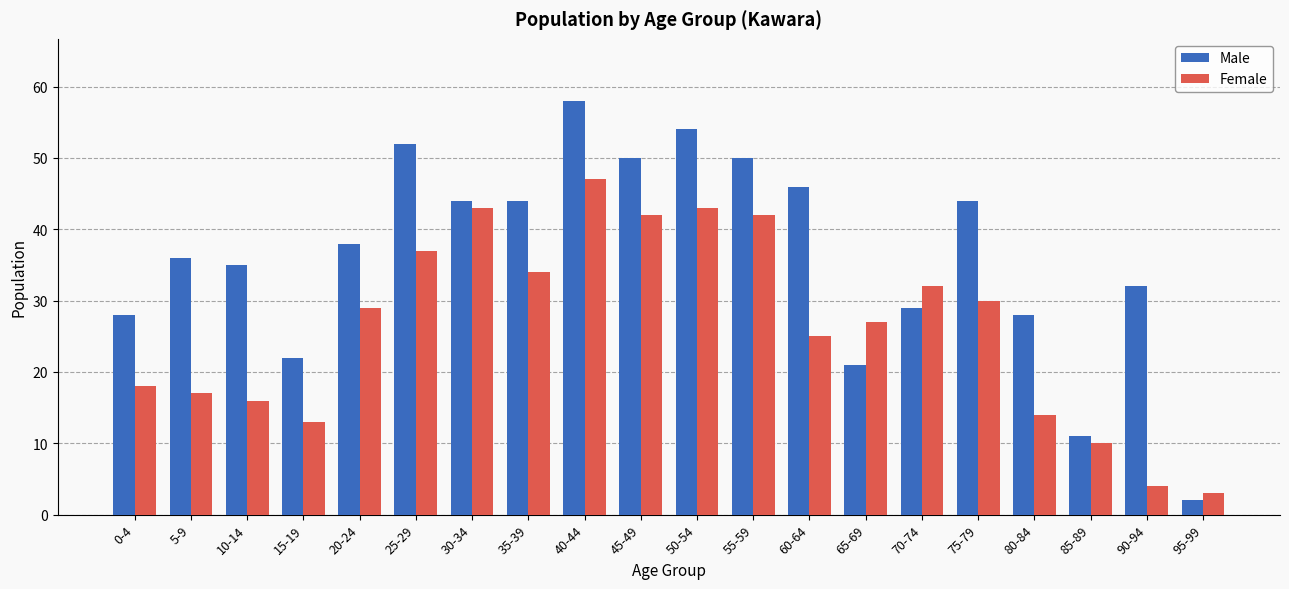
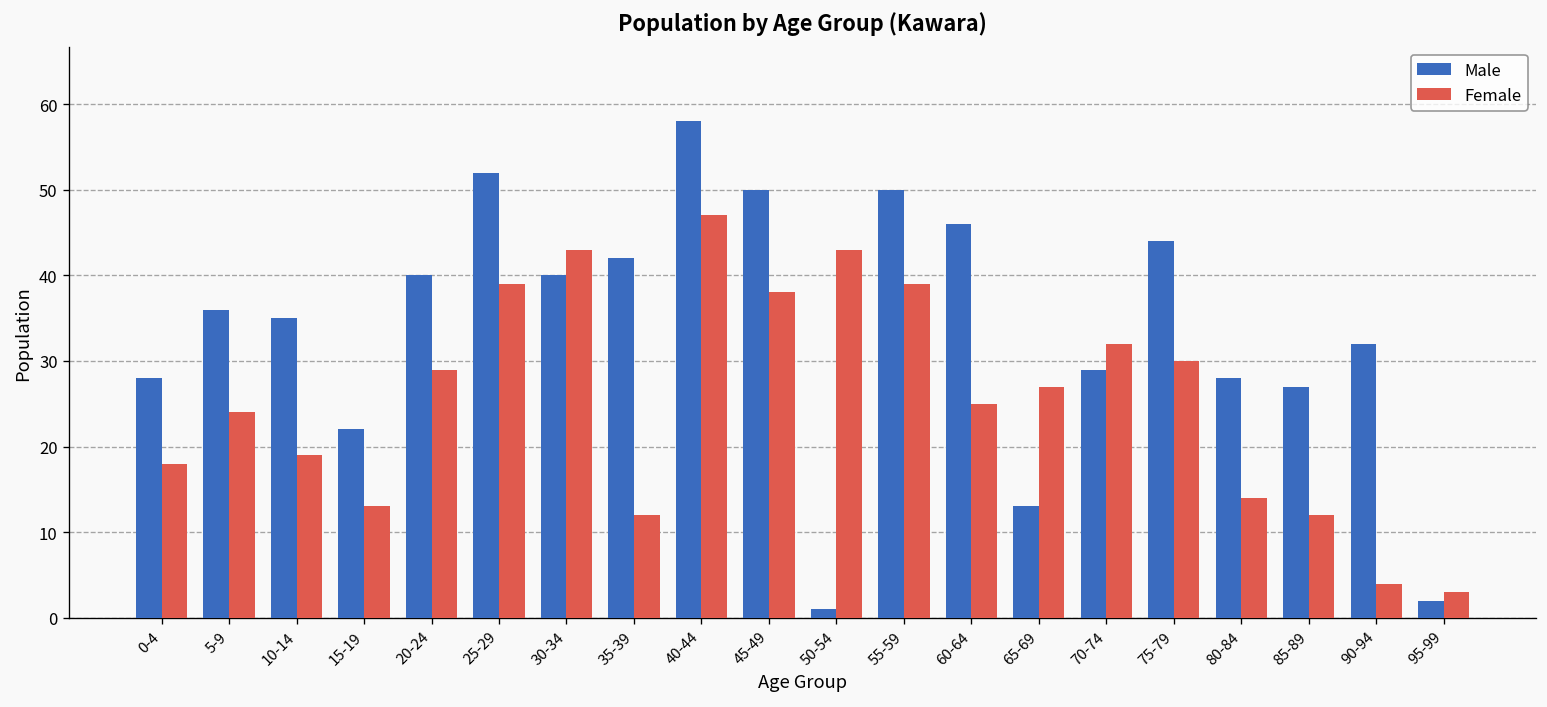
Female, 5-9: 17 -> 24
Female, 10-14: 16 -> 19
Male, 20-24: 38 -> 40
Female, 25-29: 37 -> 39
Male, 30-34: 44 -> 40
Male, 35-39: 44 -> 42
Female, 35-39: 34 -> 12
Female, 45-49: 42 -> 38
Male, 50-54: 54 -> 1
Female, 55-59: 42 -> 39
Male, 65-69: 21 -> 13
Male, 85-89: 11 -> 27
Female, 85-89: 10 -> 12
